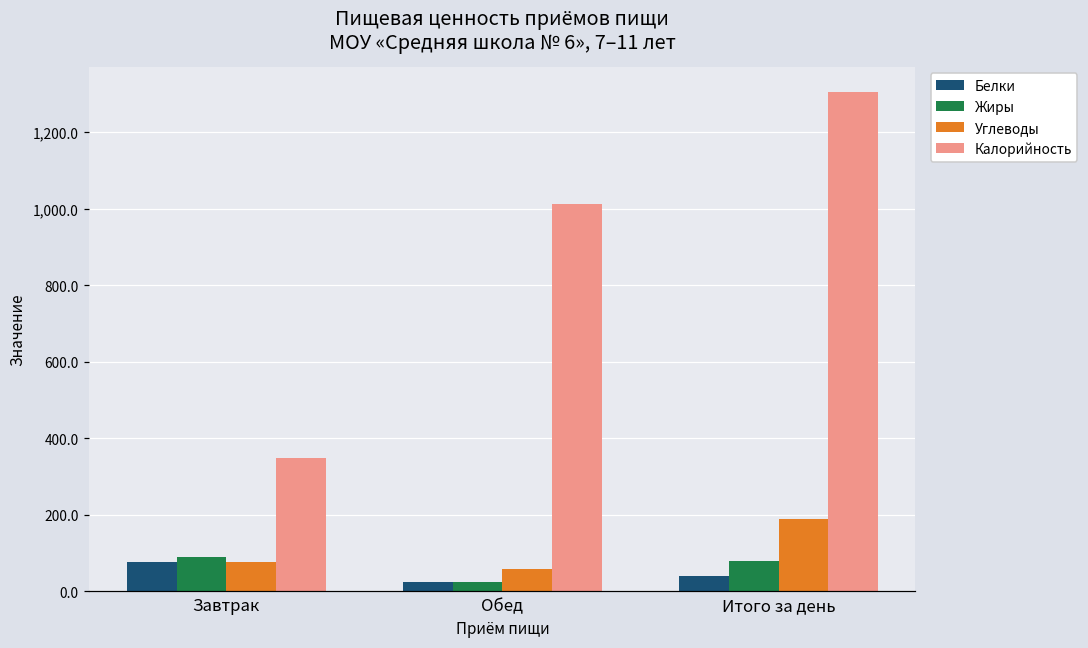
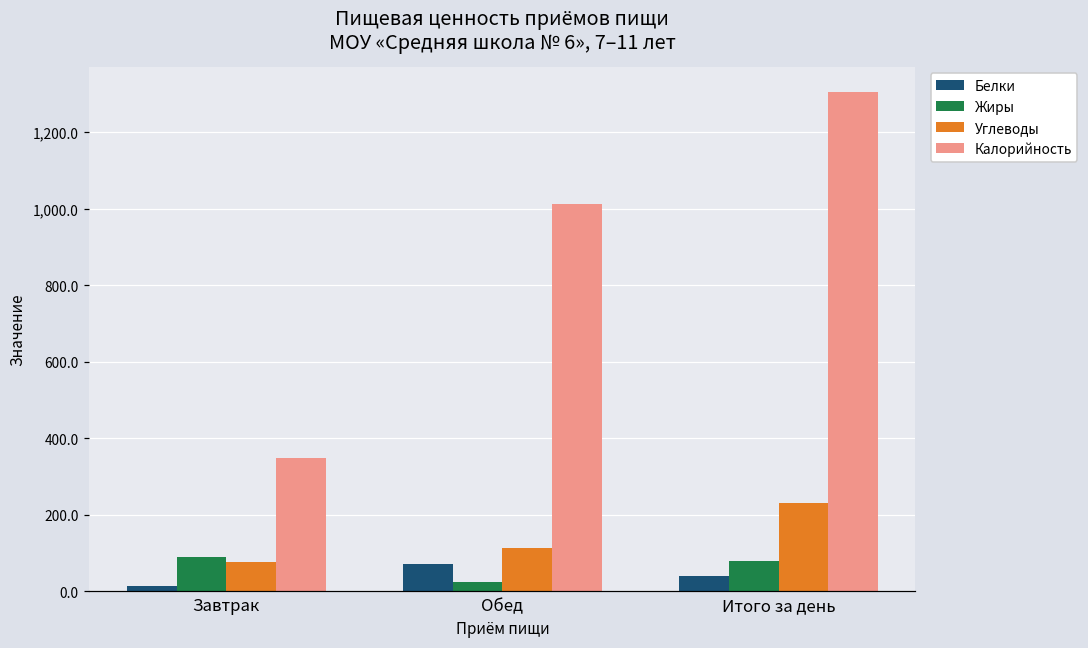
Белки, Завтрак: 80 -> 10
Белки, Обед: 30 -> 70
Углеводы, Обед: 60 -> 110
Углеводы, Итого за день: 190 -> 230
